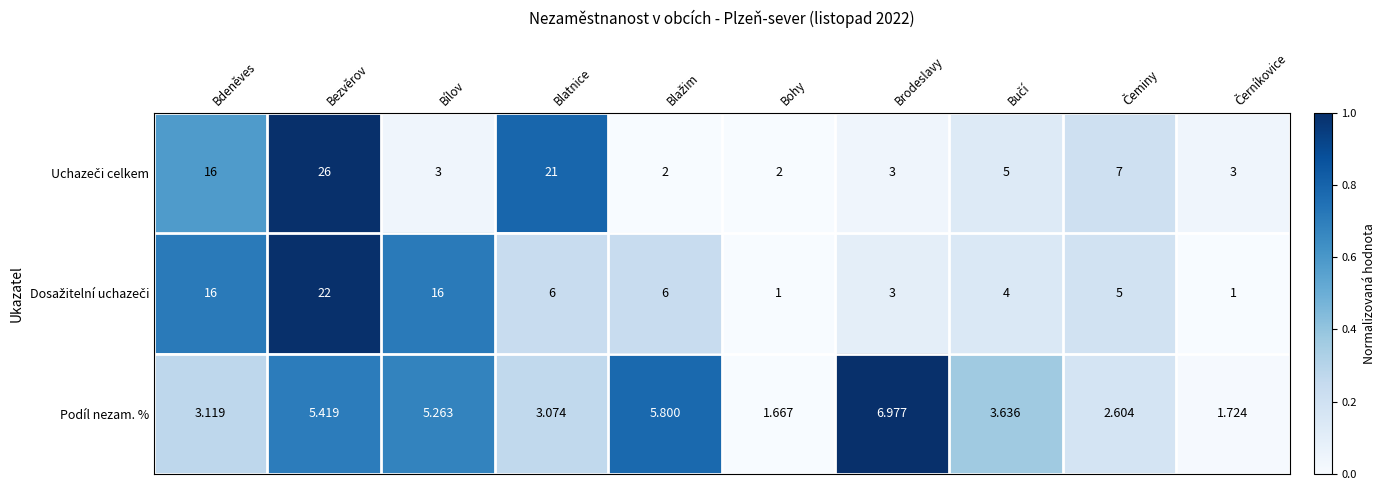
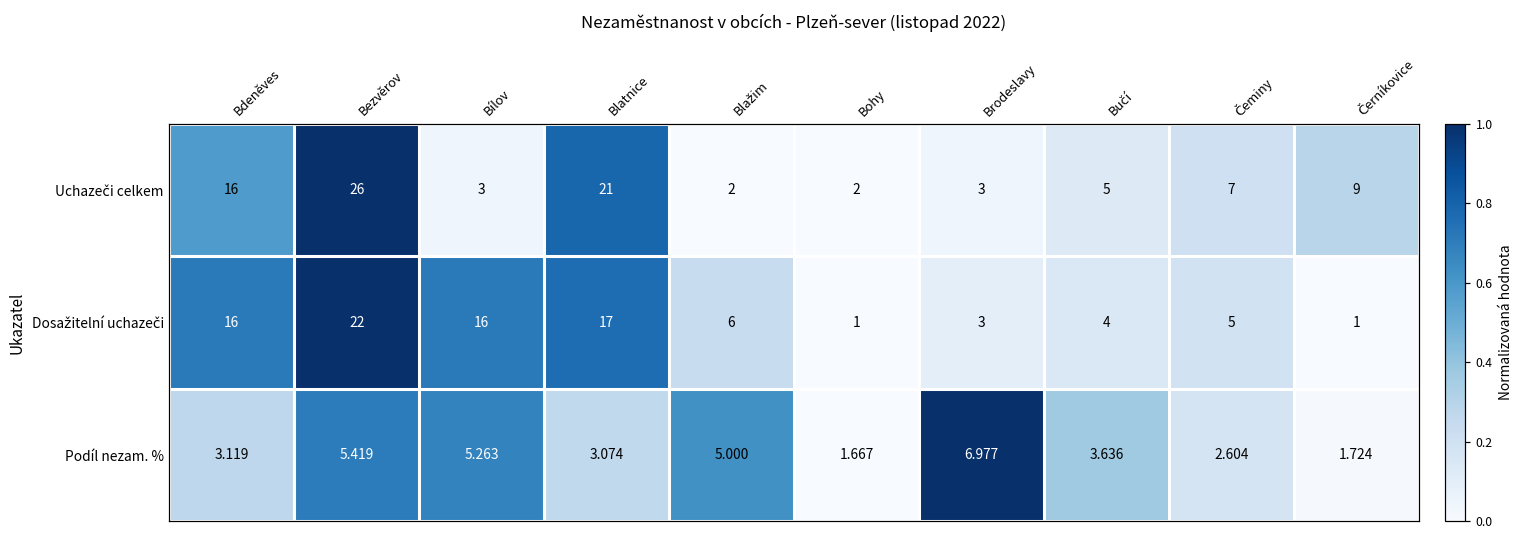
Uchazeči celkem, Černíkovice: 3 -> 9
Dosažitelní uchazeči, Blatnice: 6 -> 17
Podíl nezam. %, Blažim: 5.800 -> 5.000
